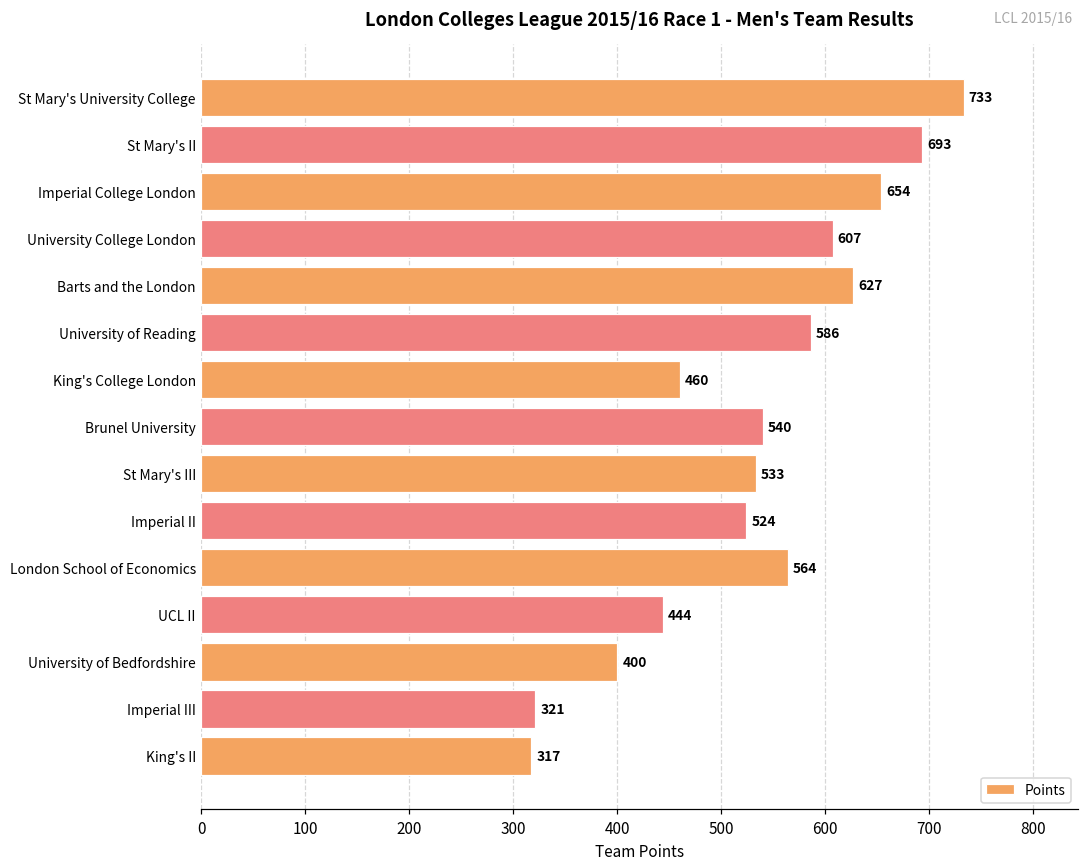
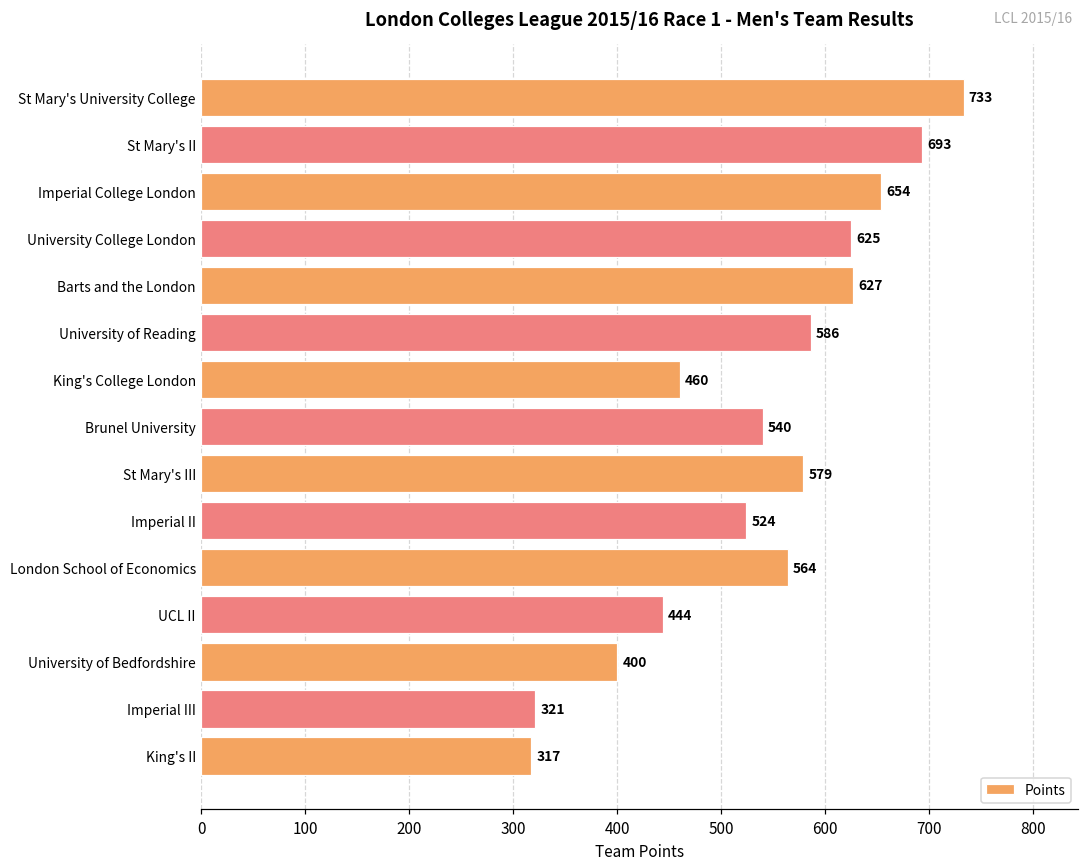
University College London: 607 -> 625
St Mary's III: 533 -> 579
